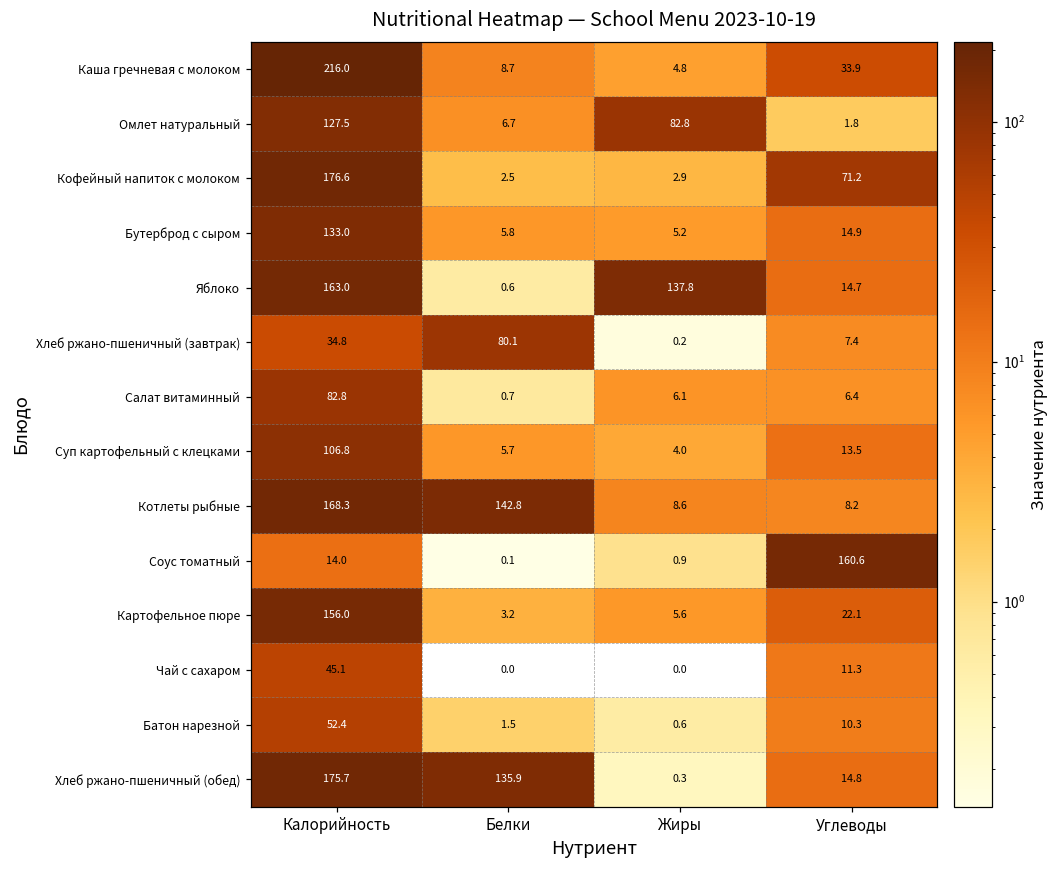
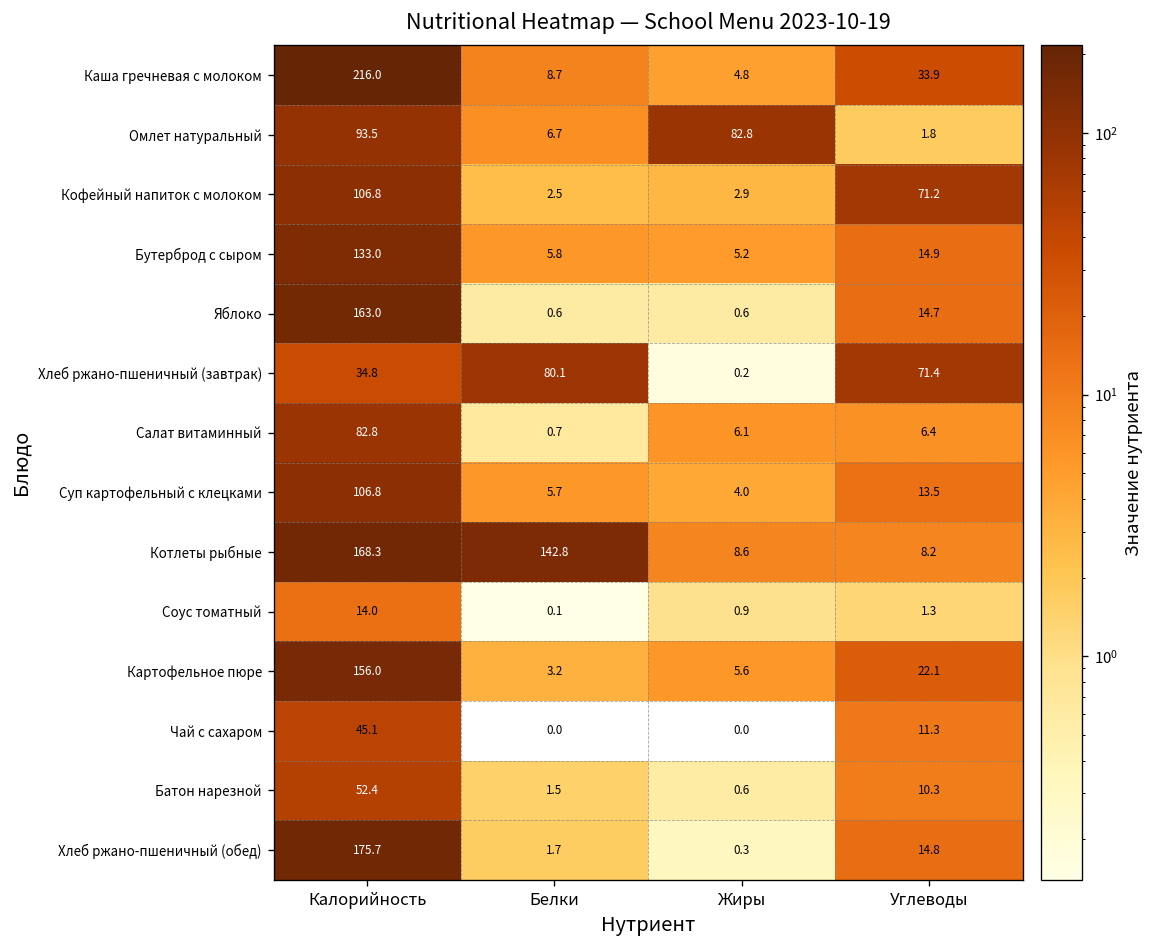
Омлет натуральный, Калорийность: 127.5 -> 93.5
Кофейный напиток с молоком, Калорийность: 176.6 -> 106.8
Яблоко, Жиры: 137.8 -> 0.6
Хлеб ржано-пшеничный (завтрак), Углеводы: 7.4 -> 71.4
Соус томатный, Углеводы: 160.6 -> 1.3
Хлеб ржано-пшеничный (обед), Белки: 135.9 -> 1.7
